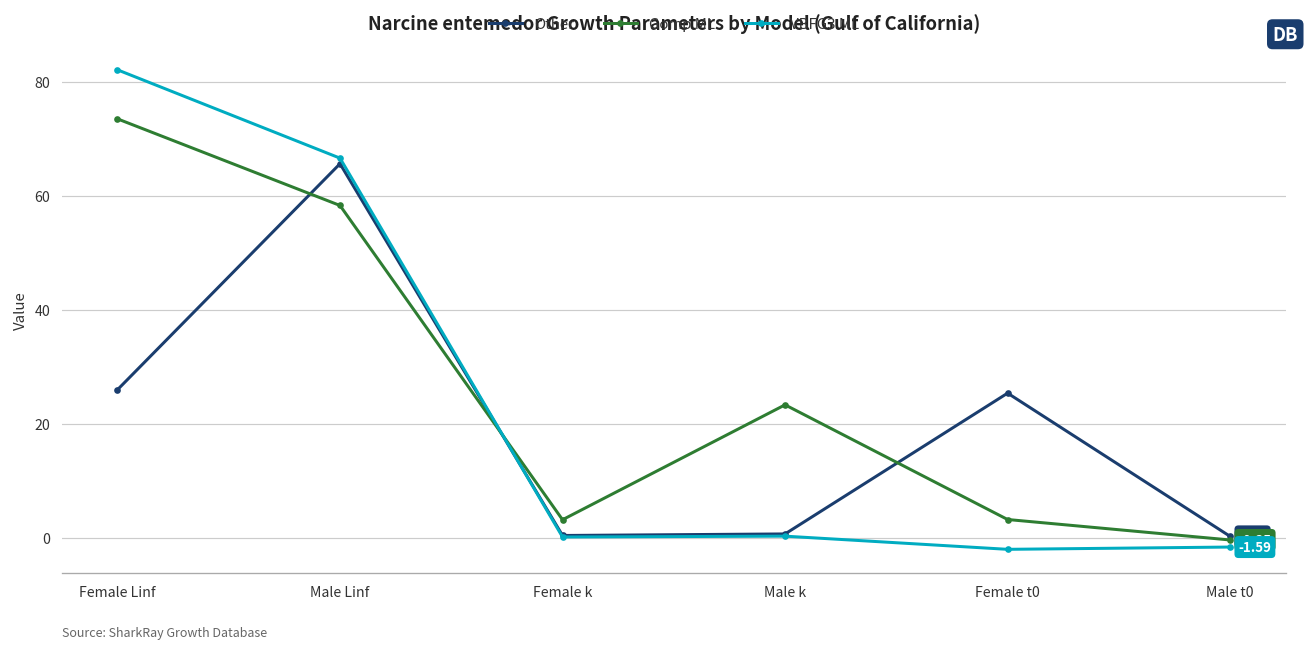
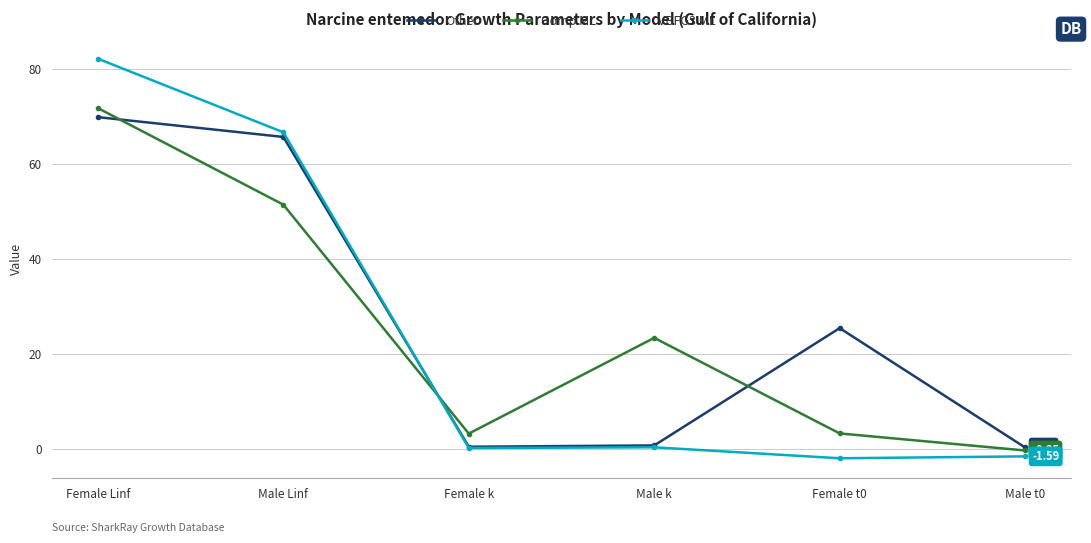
Other, Female Linf: 26 -> 70
Gomp ML, Female Linf: 74 -> 72
Gomp ML, Male Linf: 58 -> 51
